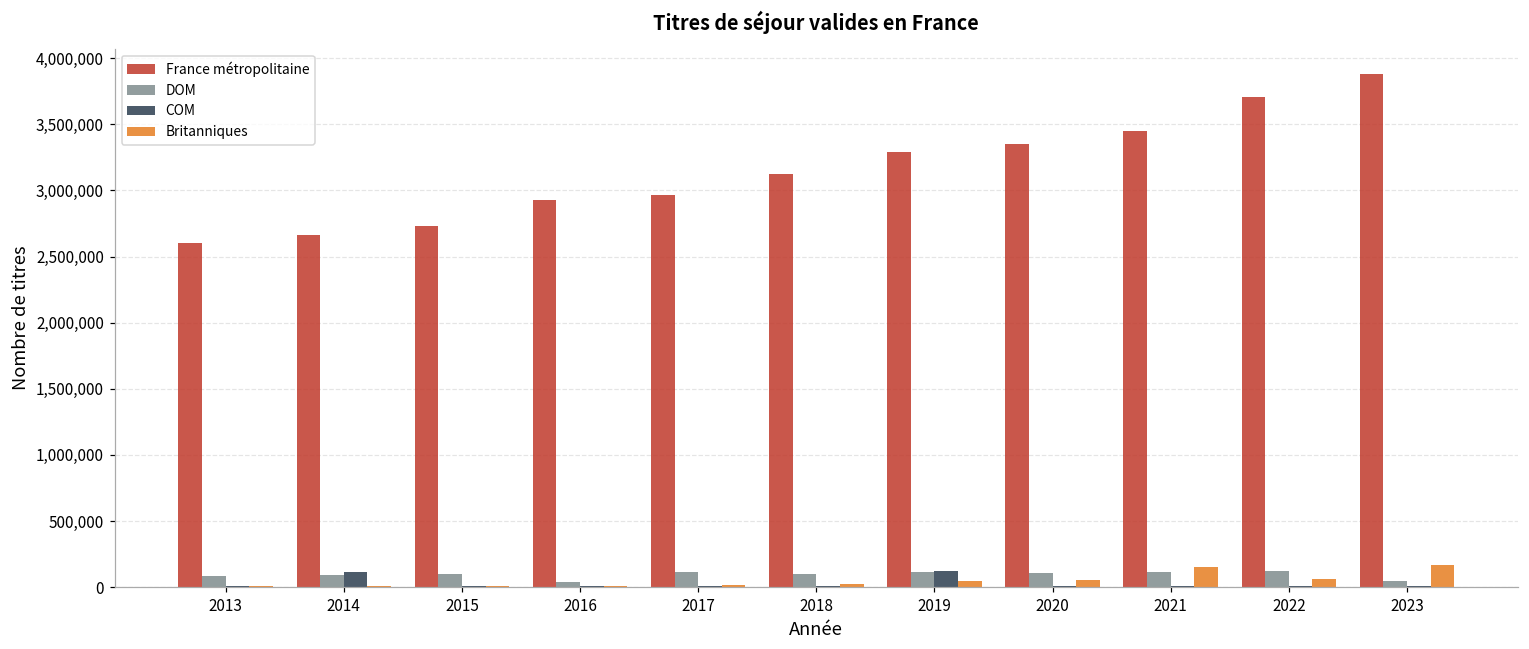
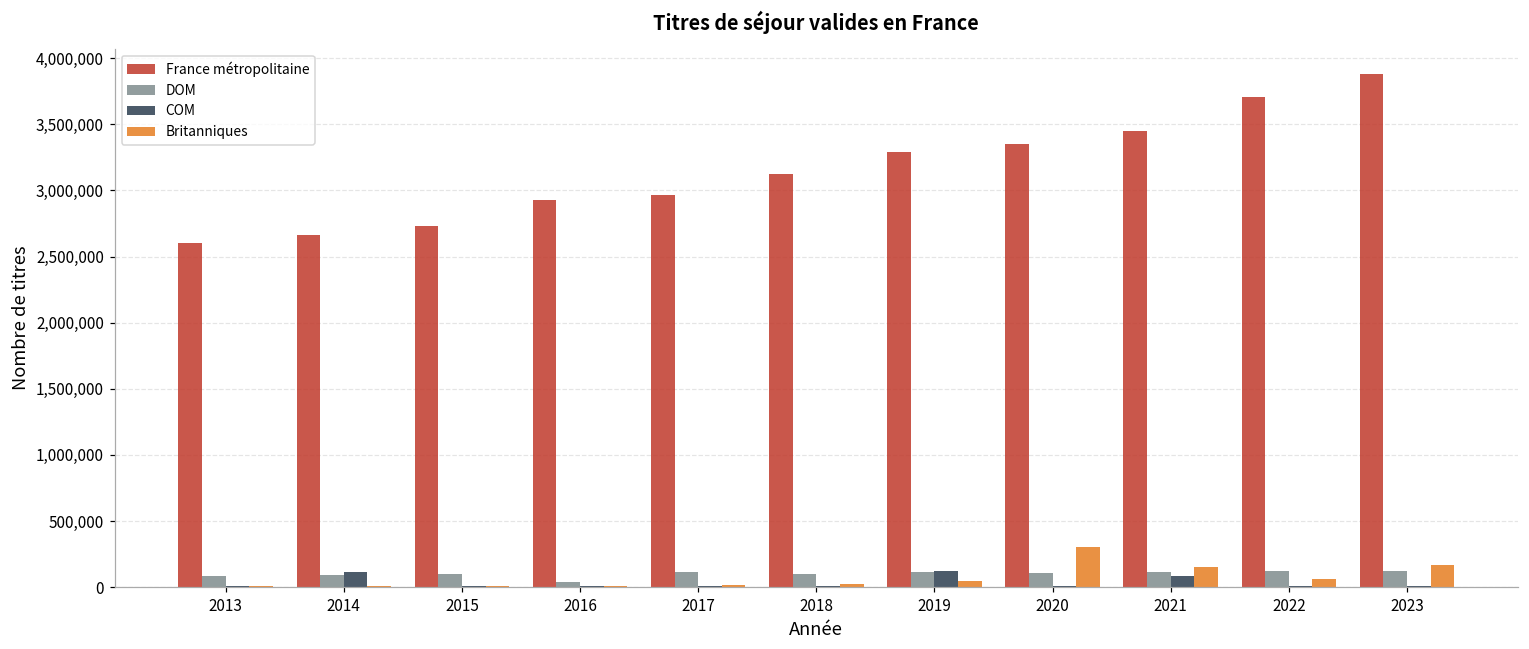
Britanniques, 2020: 50,000 -> 300,000
COM, 2021: 10,000 -> 80,000
DOM, 2023: 40,000 -> 120,000
